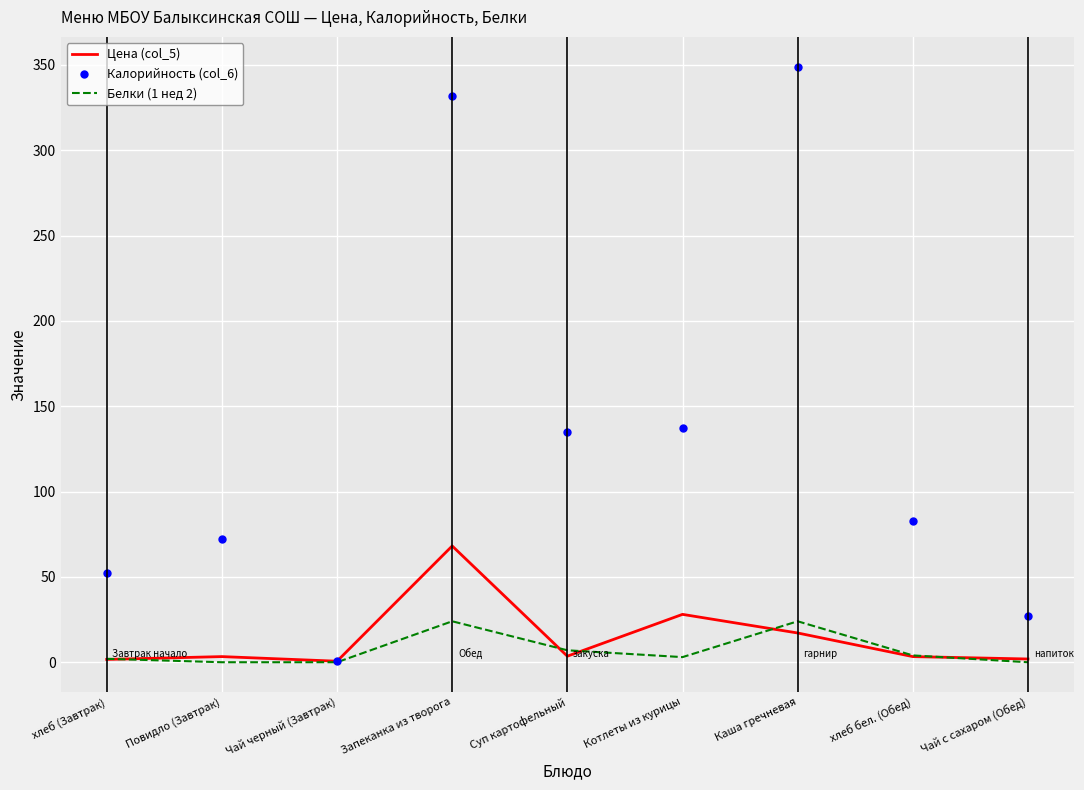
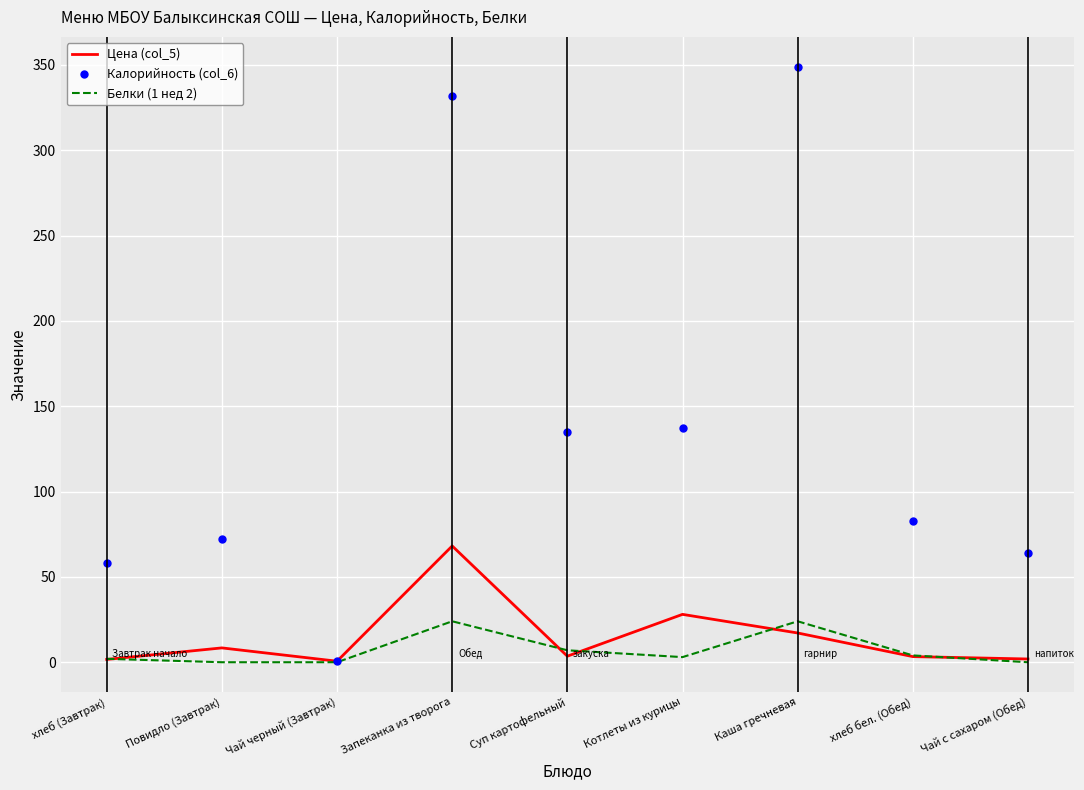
Калорийность (col_6), хлеб (Завтрак): 52 -> 58
Цена (col_5), Повидло (Завтрак): 3 -> 8
Калорийность (col_6), Чай с сахаром (Обед): 27 -> 64
